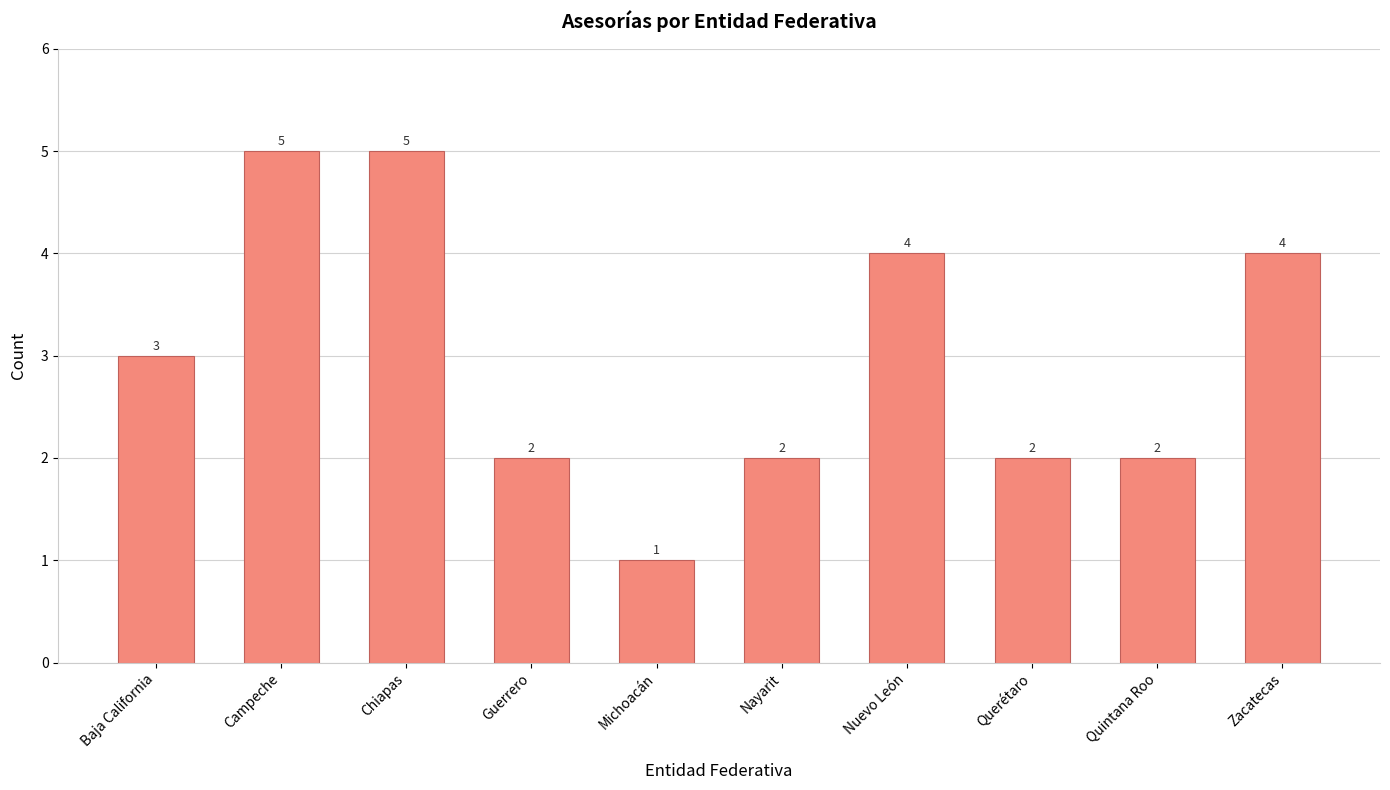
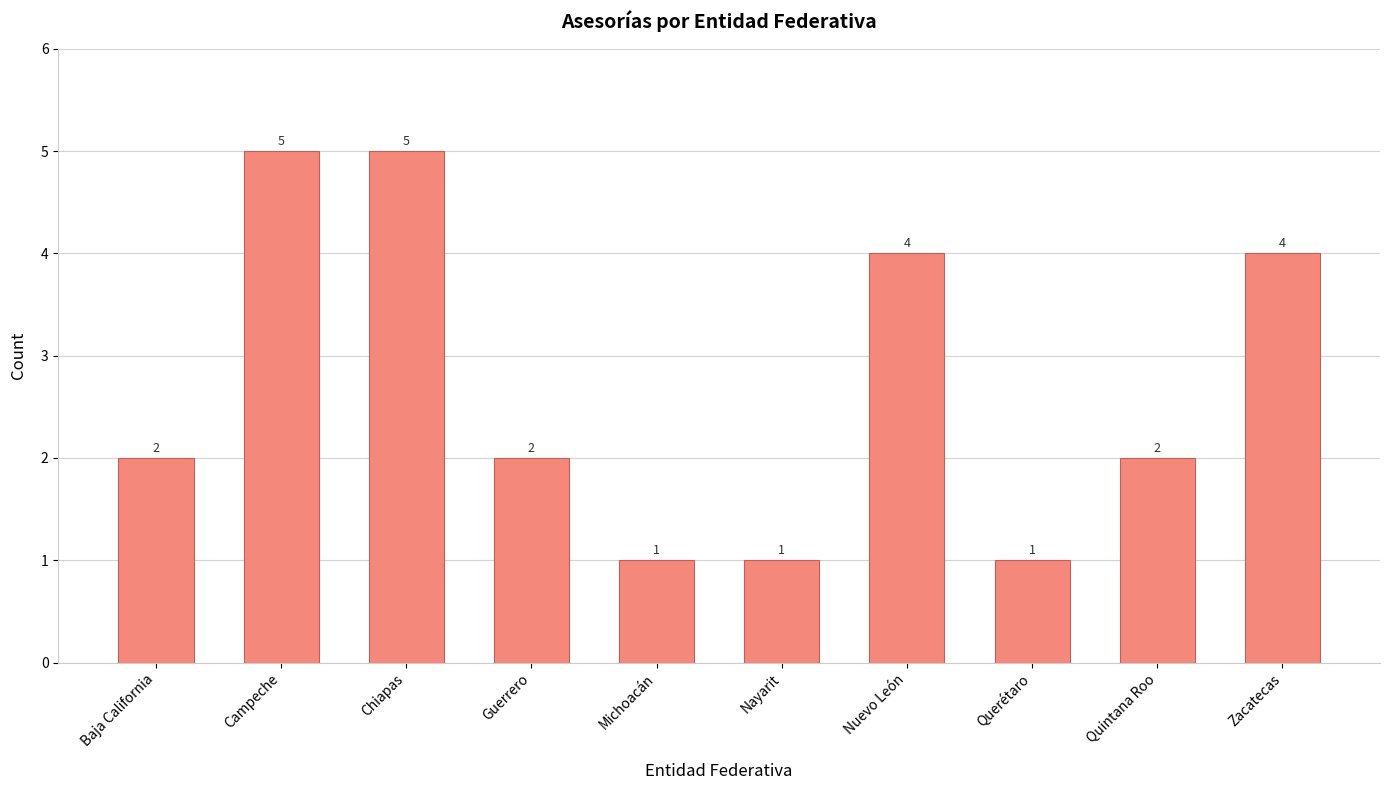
Baja California: 3 -> 2
Nayarit: 2 -> 1
Querétaro: 2 -> 1
